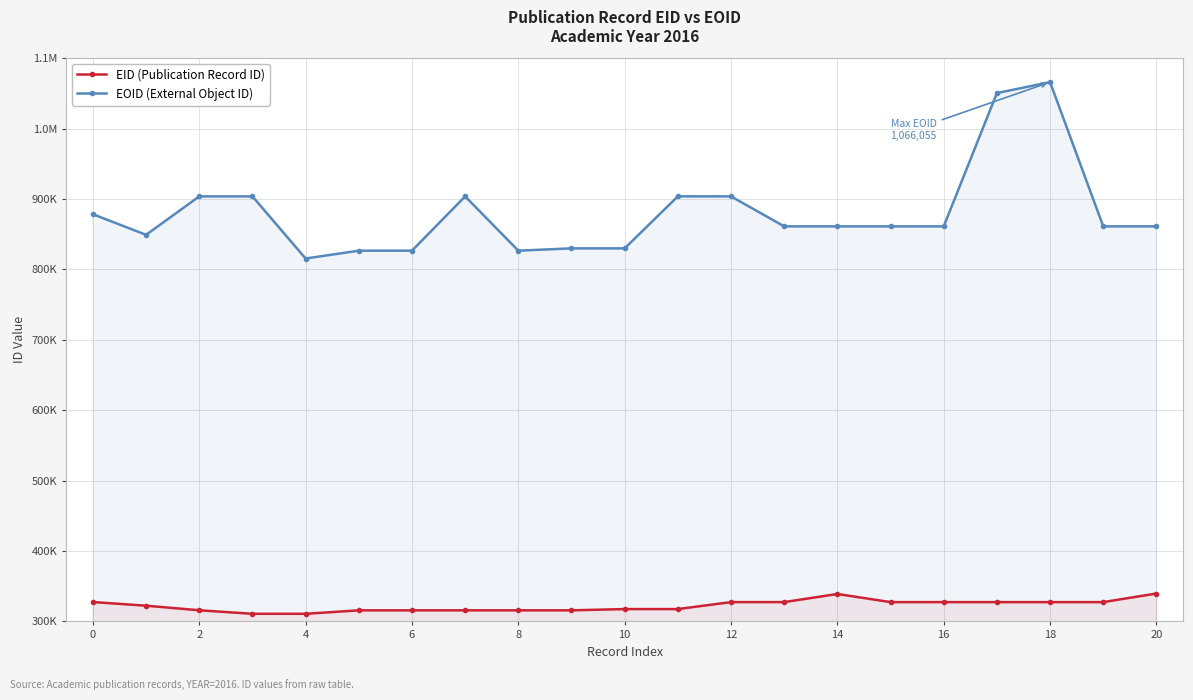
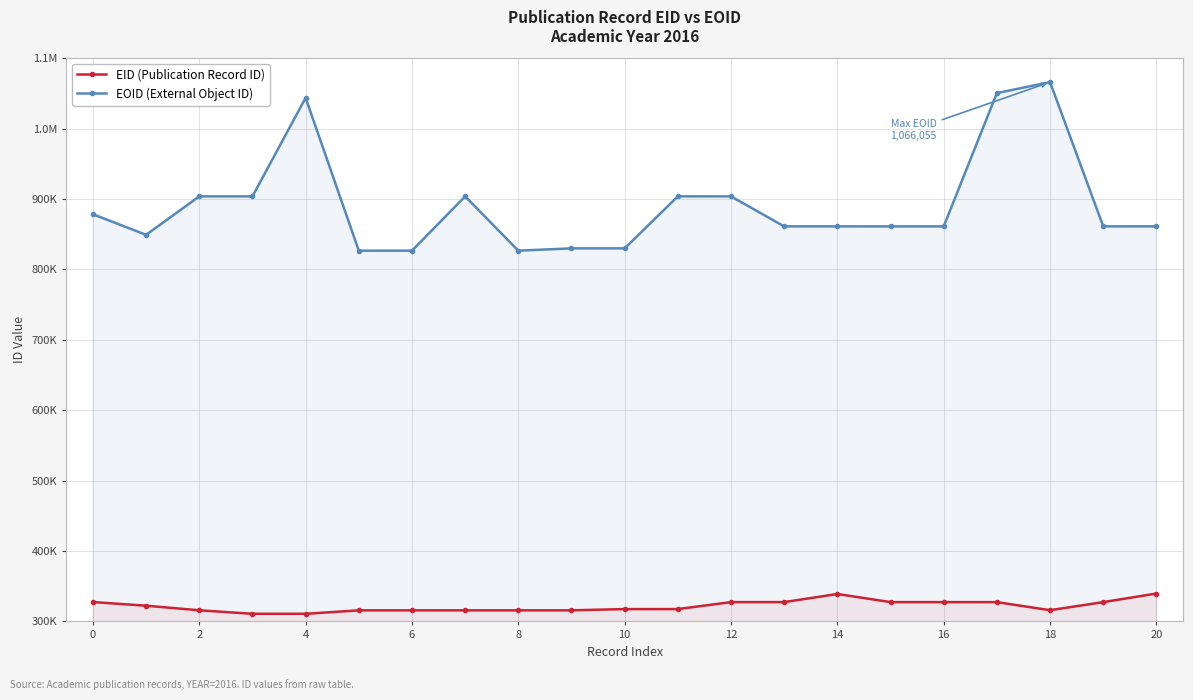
EOID (External Object ID), 4: 820000 -> 1040000
EID (Publication Record ID), 18: 330000 -> 320000
